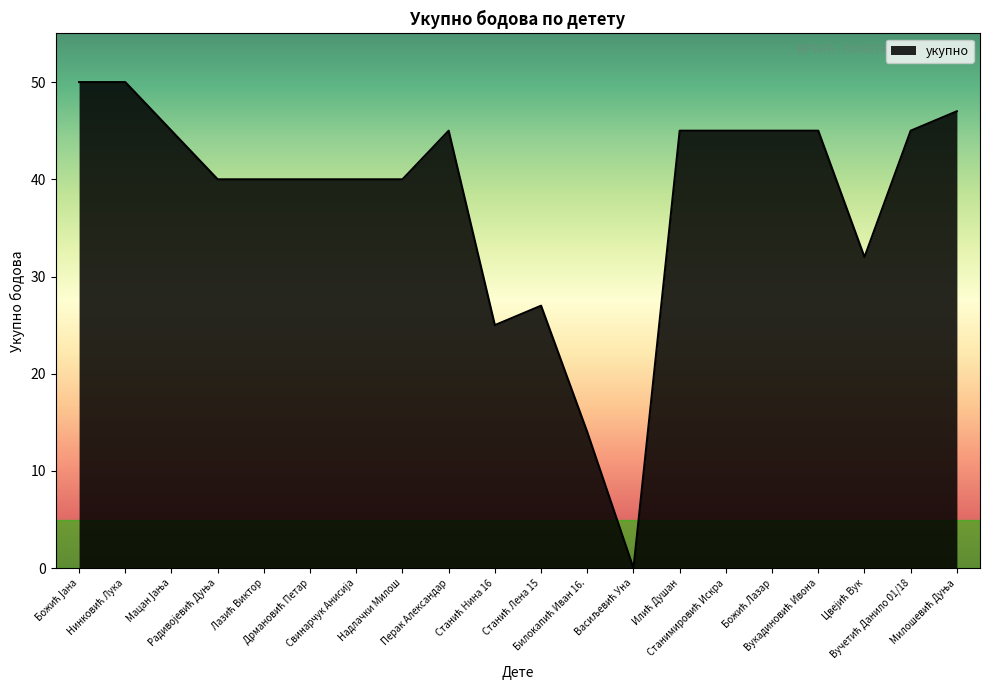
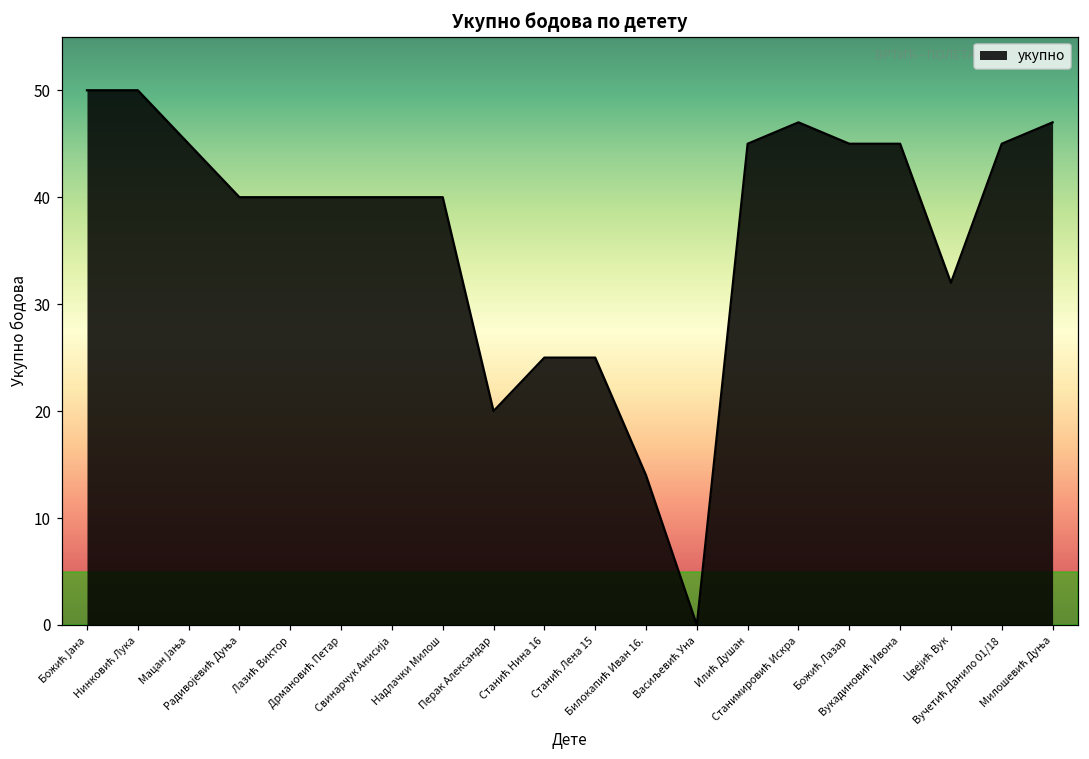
Перак Александар: 45 -> 20
Станић Лена 15: 27 -> 25
Станимировић Искра: 45 -> 47
